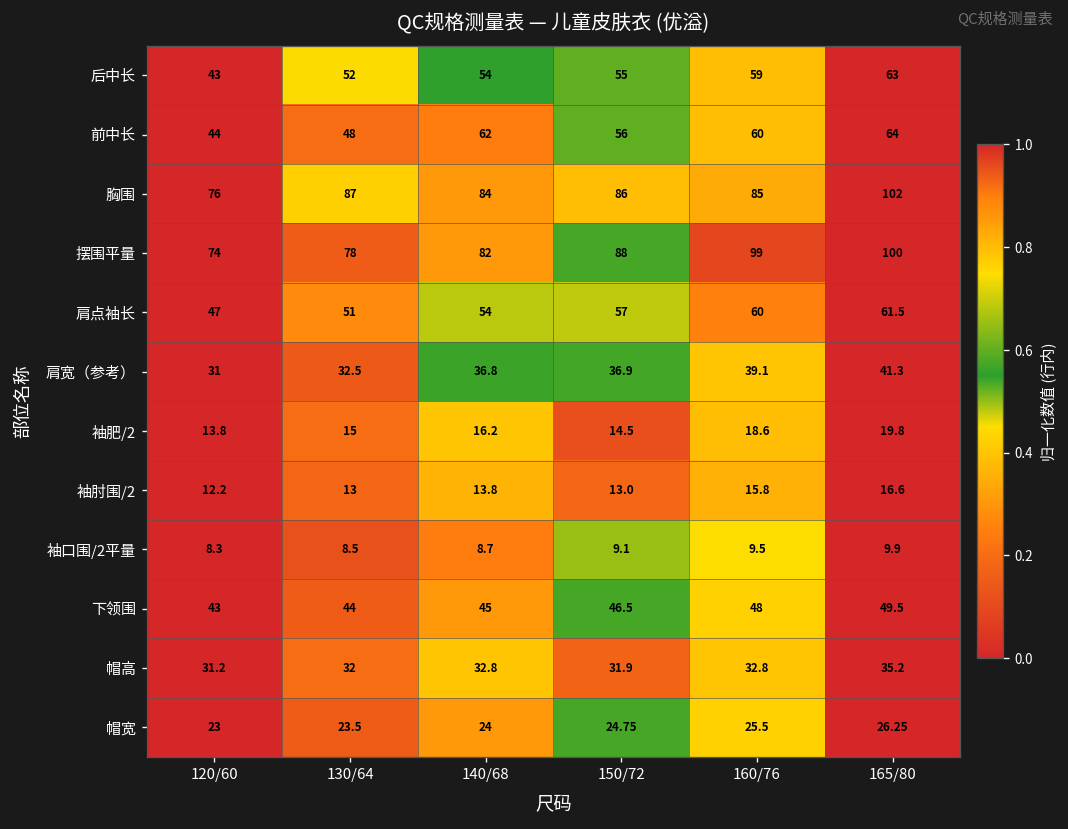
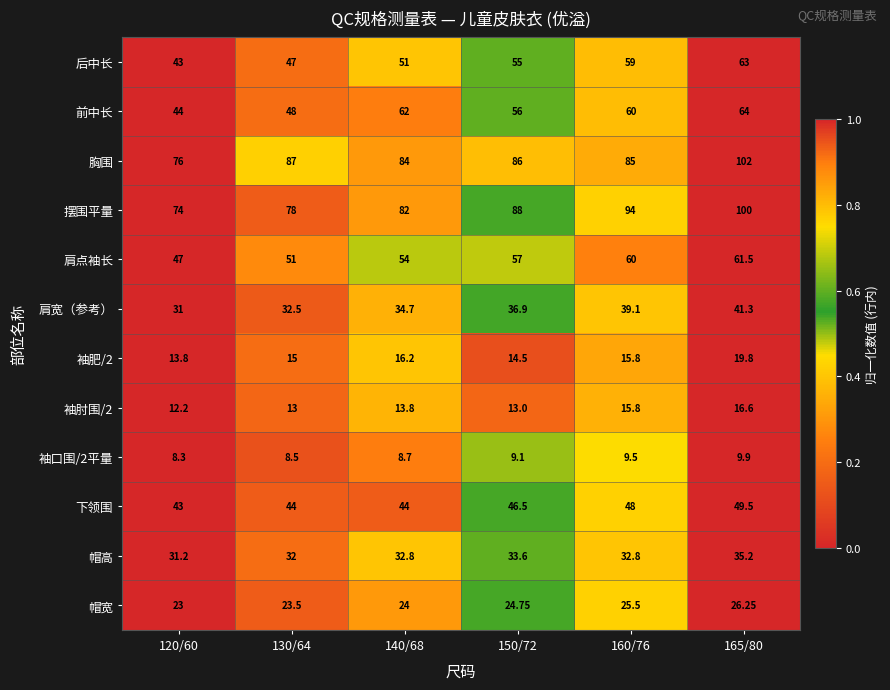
后中长, 130/64: 52 -> 47
后中长, 140/68: 54 -> 51
摆围平量, 160/76: 99 -> 94
肩宽（参考）, 140/68: 36.8 -> 34.7
袖肥/2, 160/76: 18.6 -> 15.8
下领围, 140/68: 45 -> 44
帽高, 150/72: 31.9 -> 33.6
